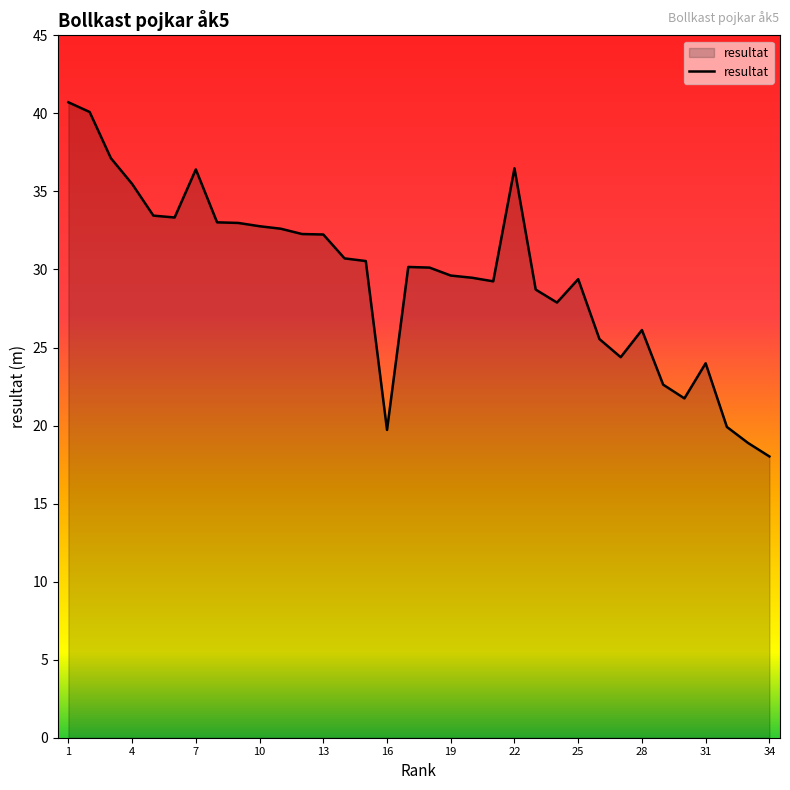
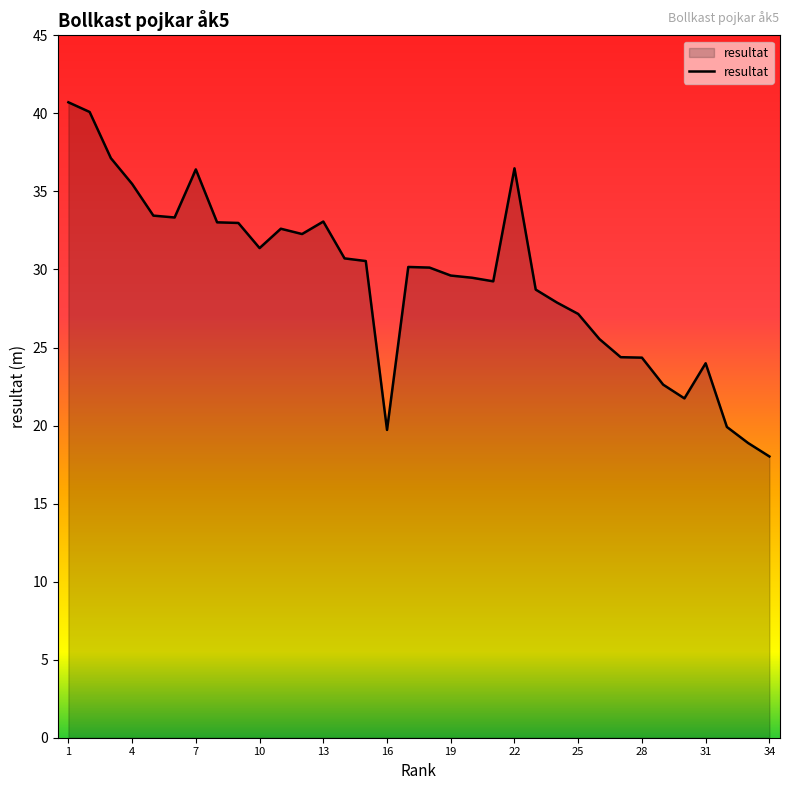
10: 32.8 -> 31.4
13: 32.2 -> 33.1
25: 29.4 -> 27.2
28: 26.1 -> 24.4
